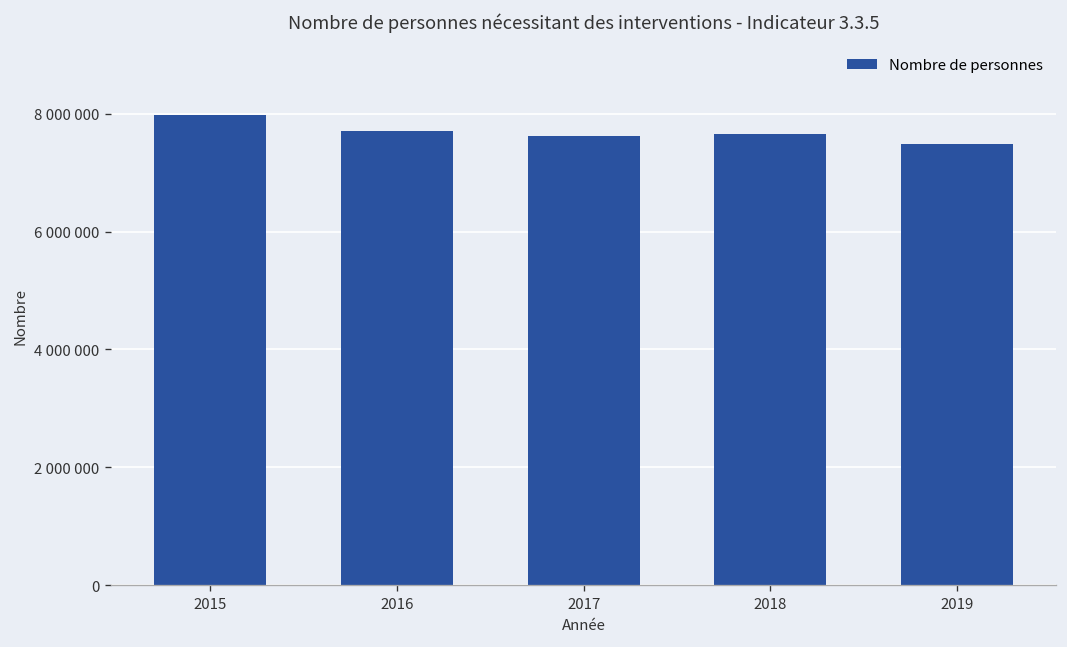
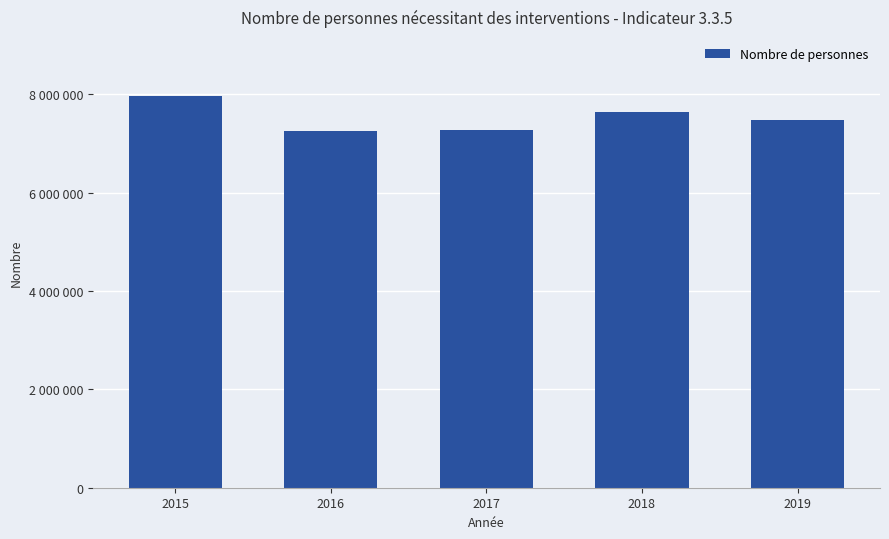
2016: 7700000 -> 7200000
2017: 7600000 -> 7300000
